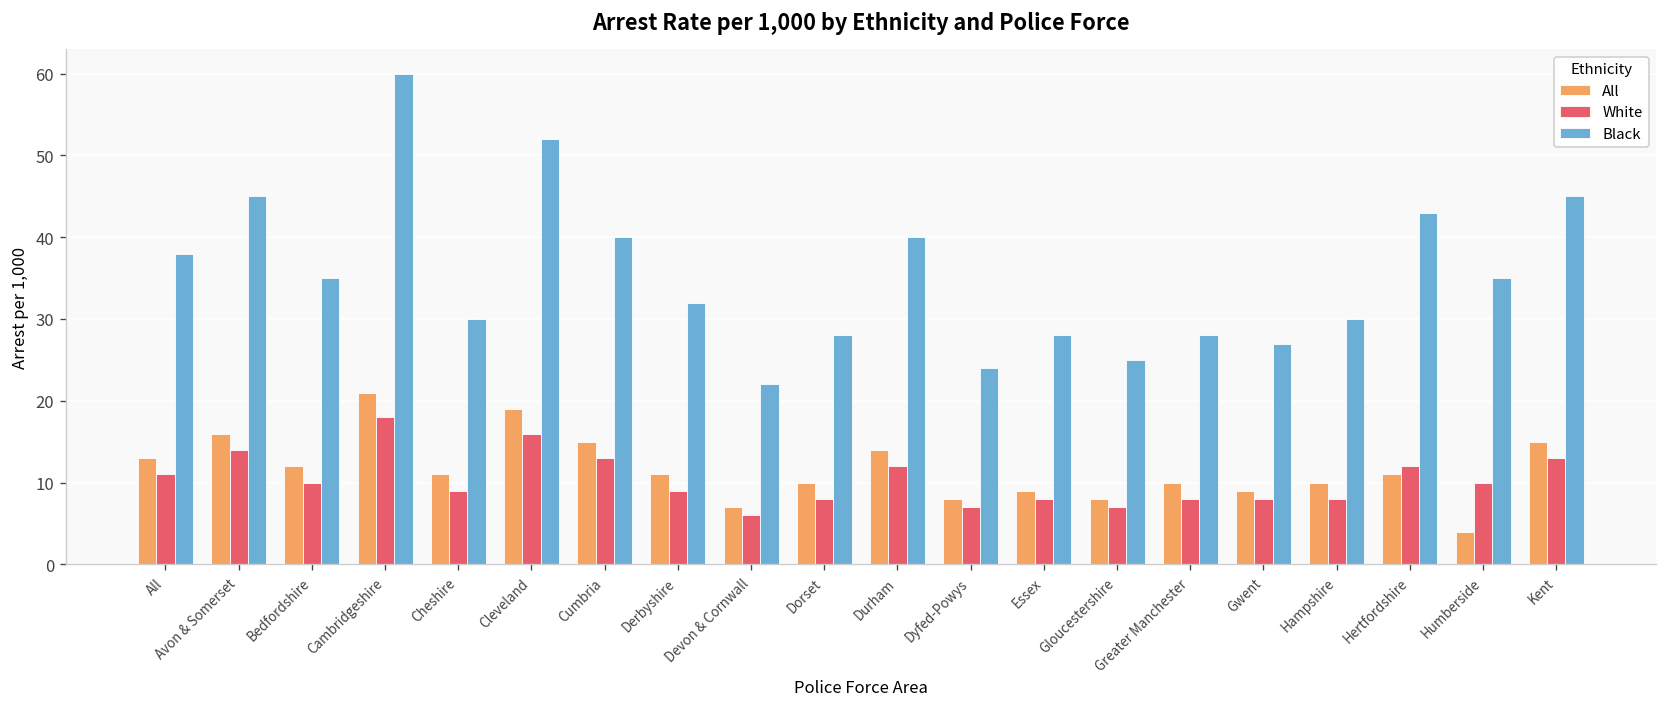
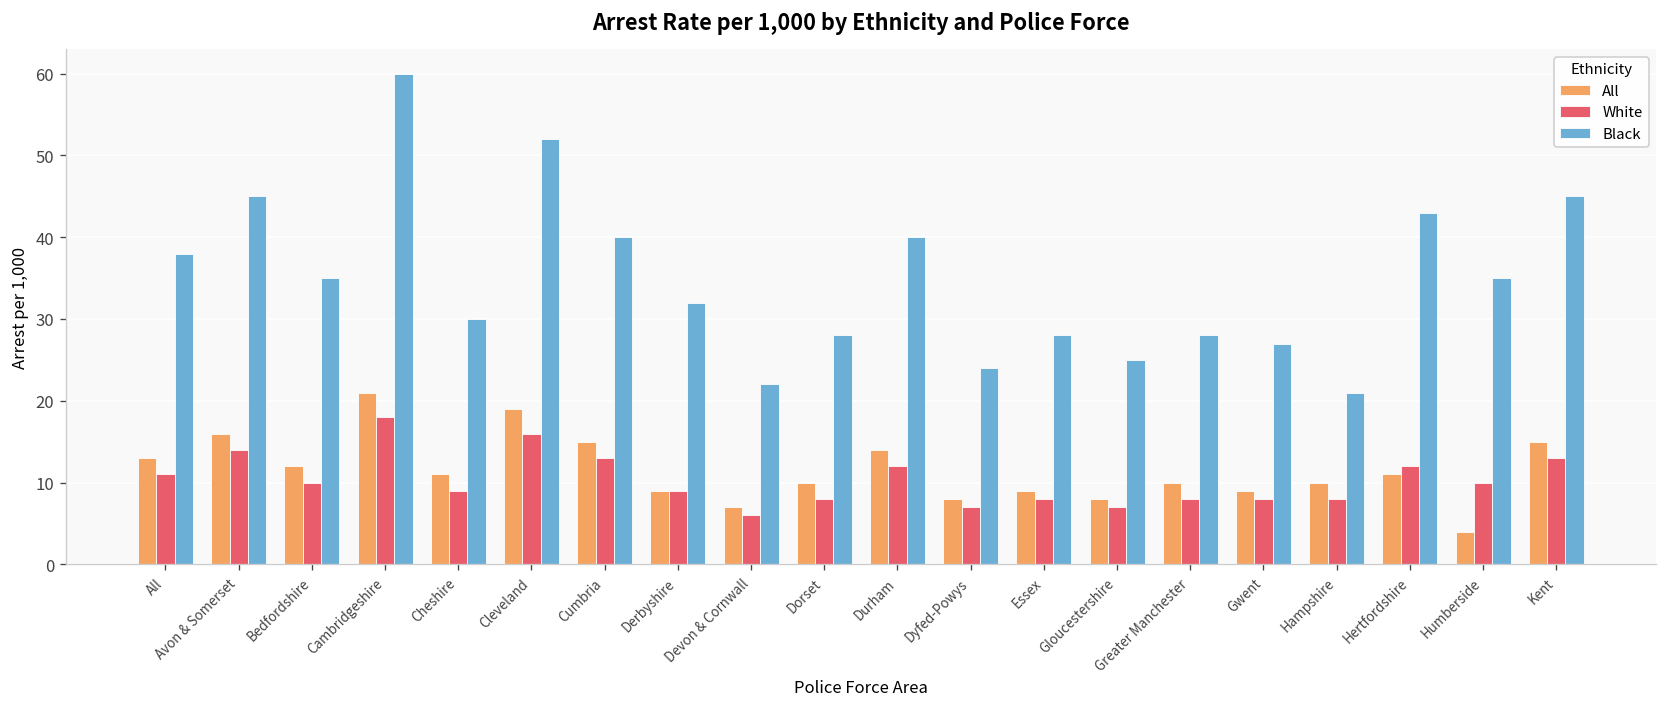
All, Derbyshire: 11 -> 9
Black, Hampshire: 30 -> 21
